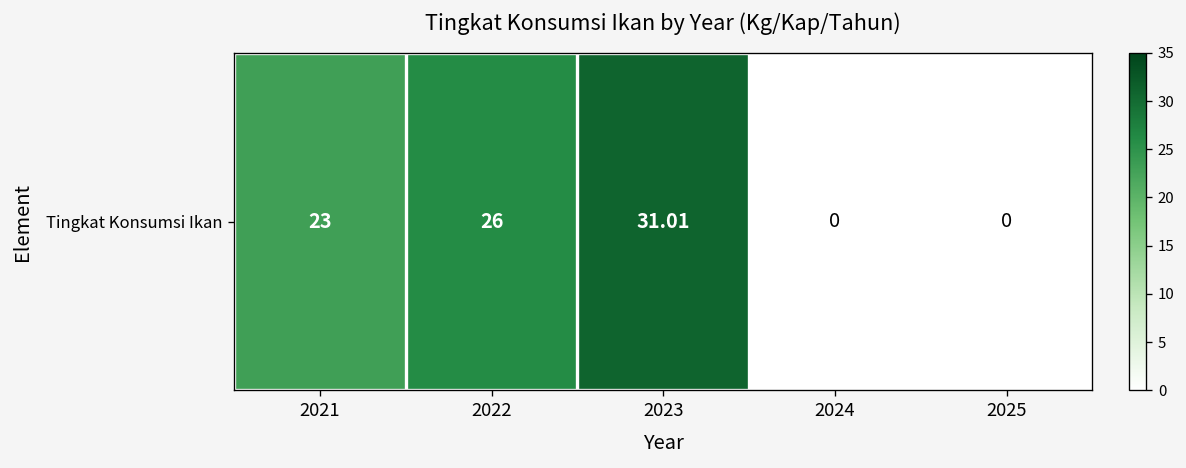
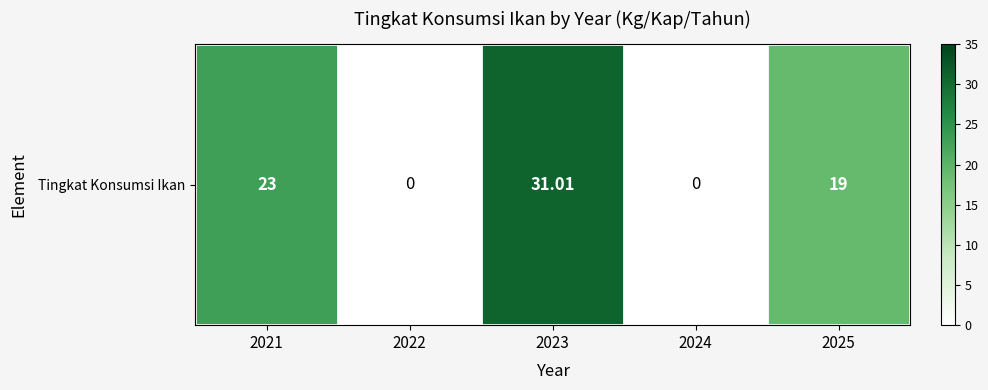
Tingkat Konsumsi Ikan, 2022: 26 -> 0
Tingkat Konsumsi Ikan, 2025: 0 -> 19
